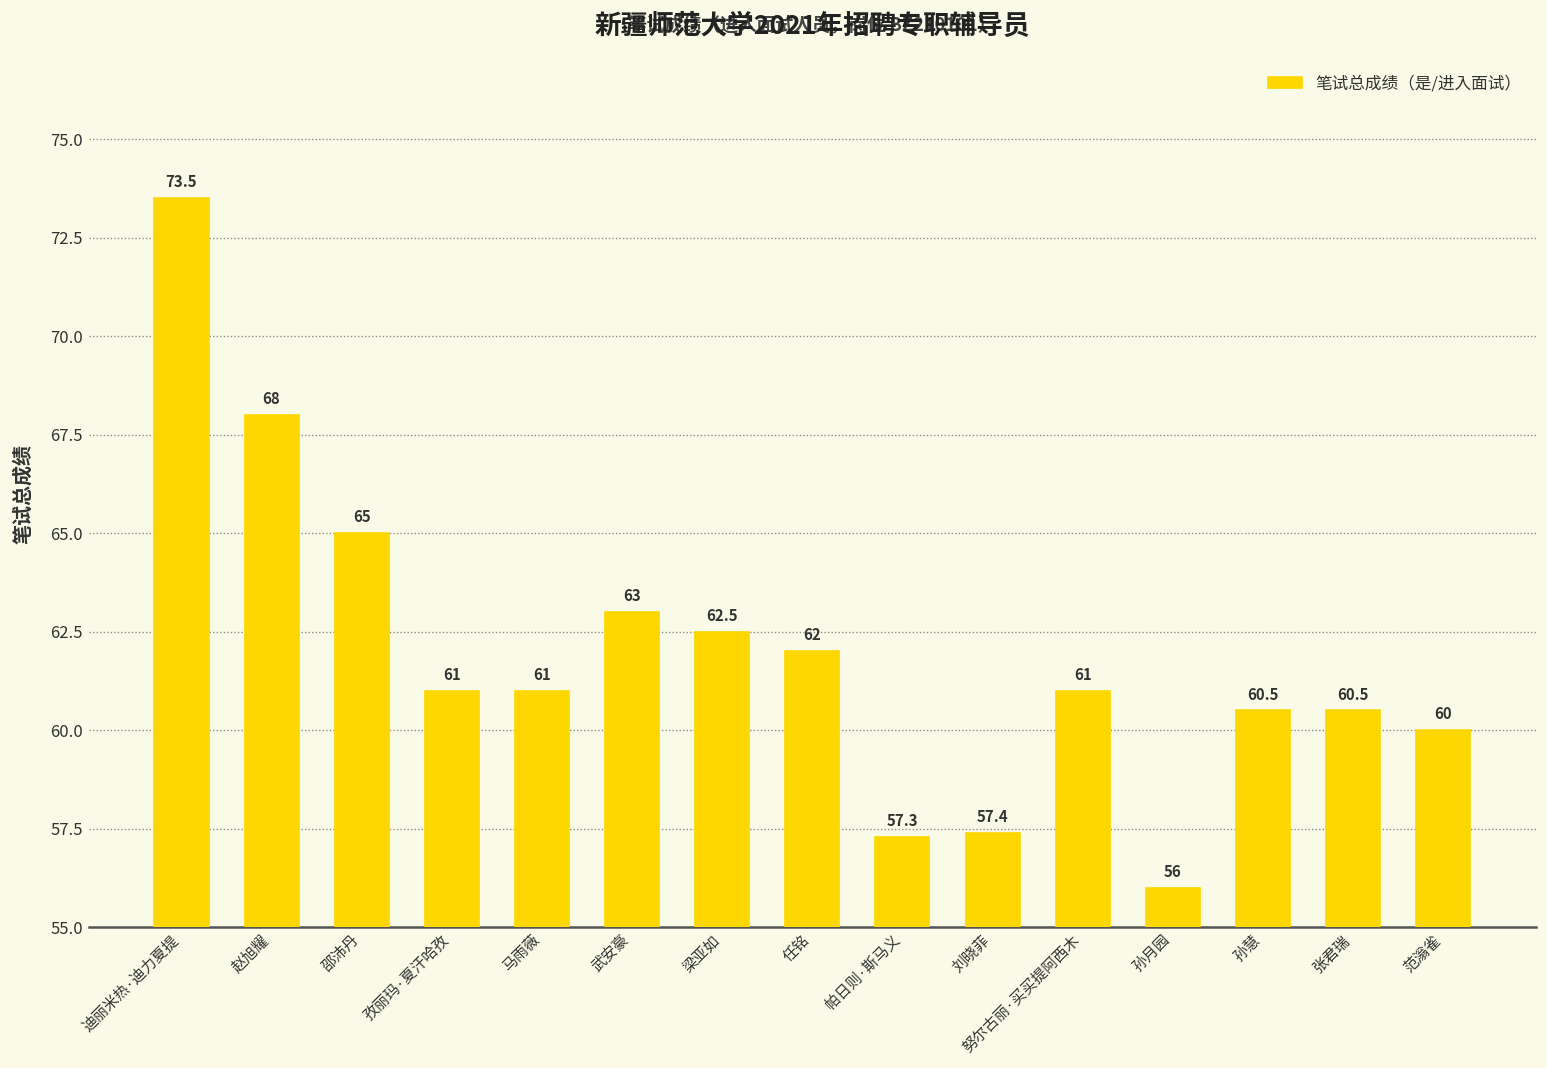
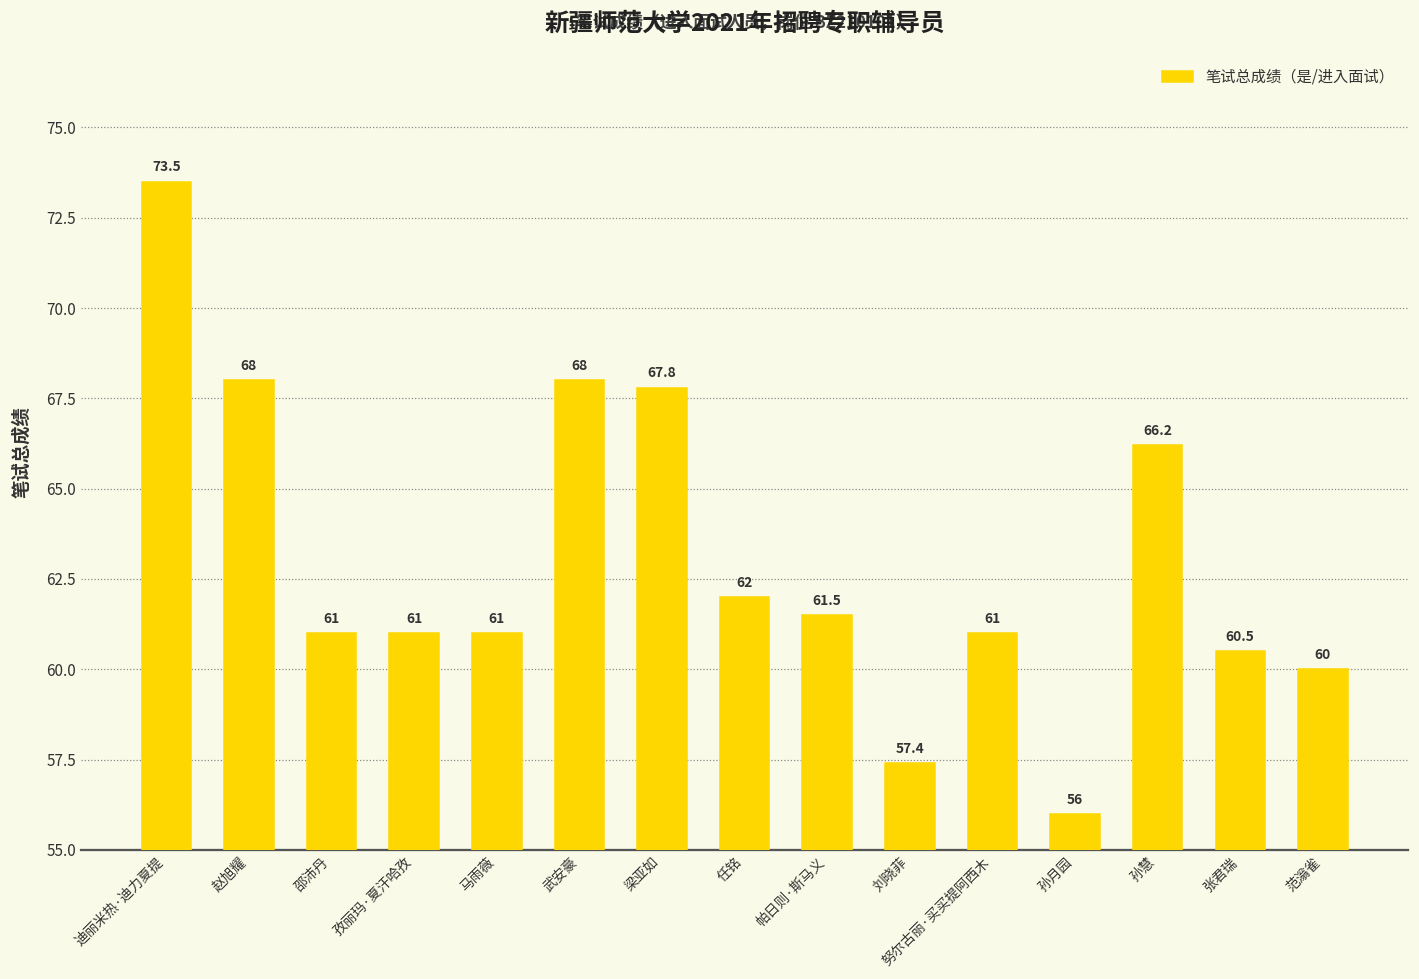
邵沛丹: 65 -> 61
武安豪: 63 -> 68
梁亚如: 62.5 -> 67.8
帕日则·斯马义: 57.3 -> 61.5
孙慧: 60.5 -> 66.2
